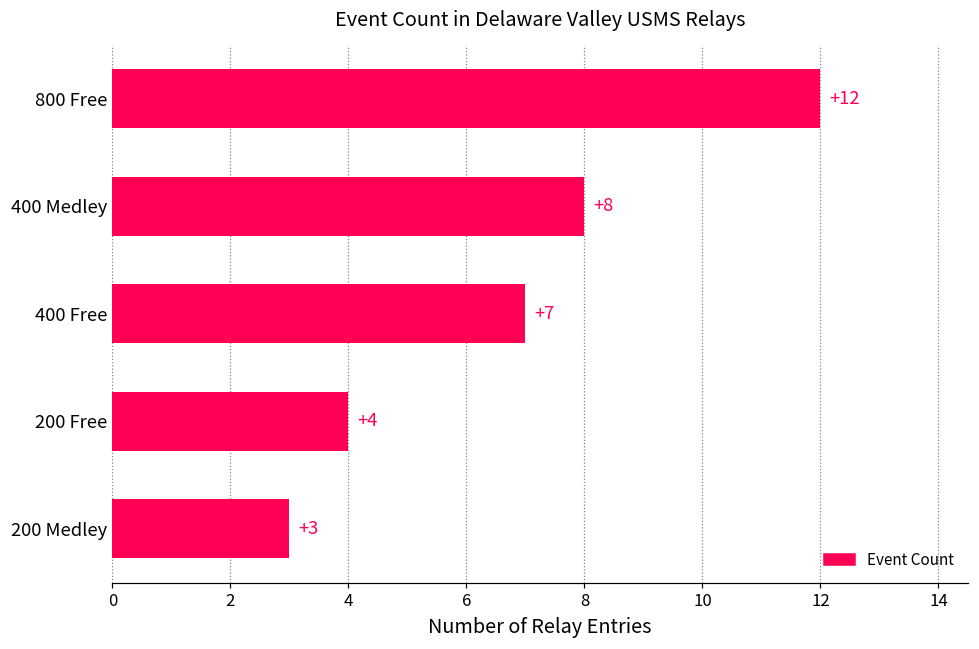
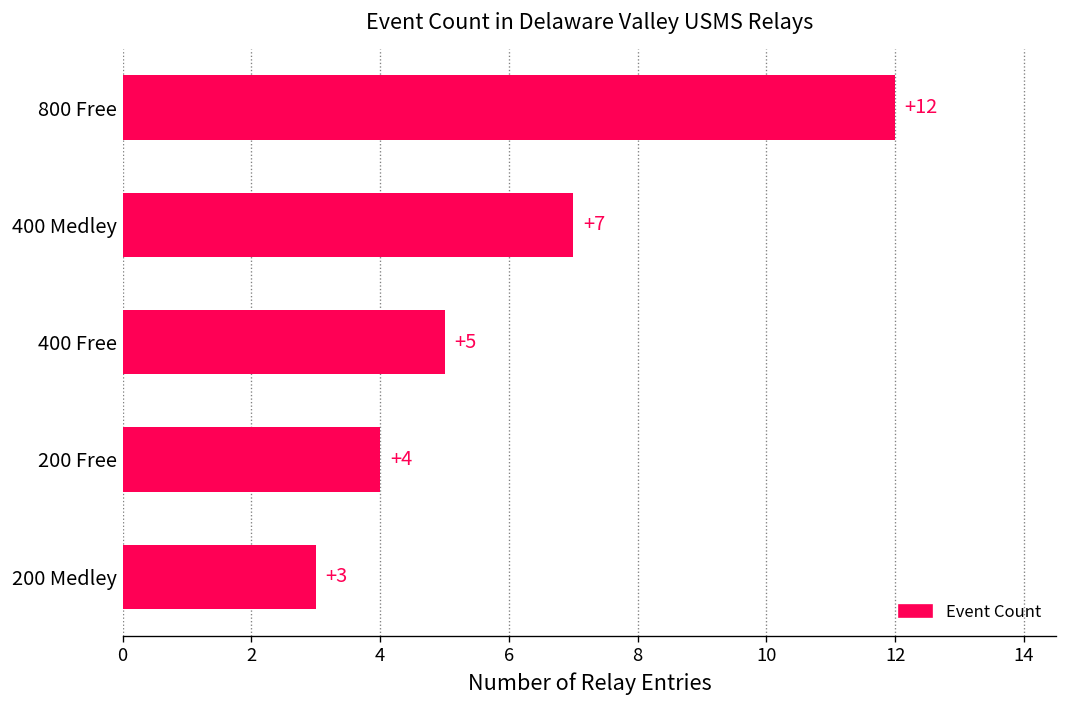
400 Medley: +8 -> +7
400 Free: +7 -> +5
